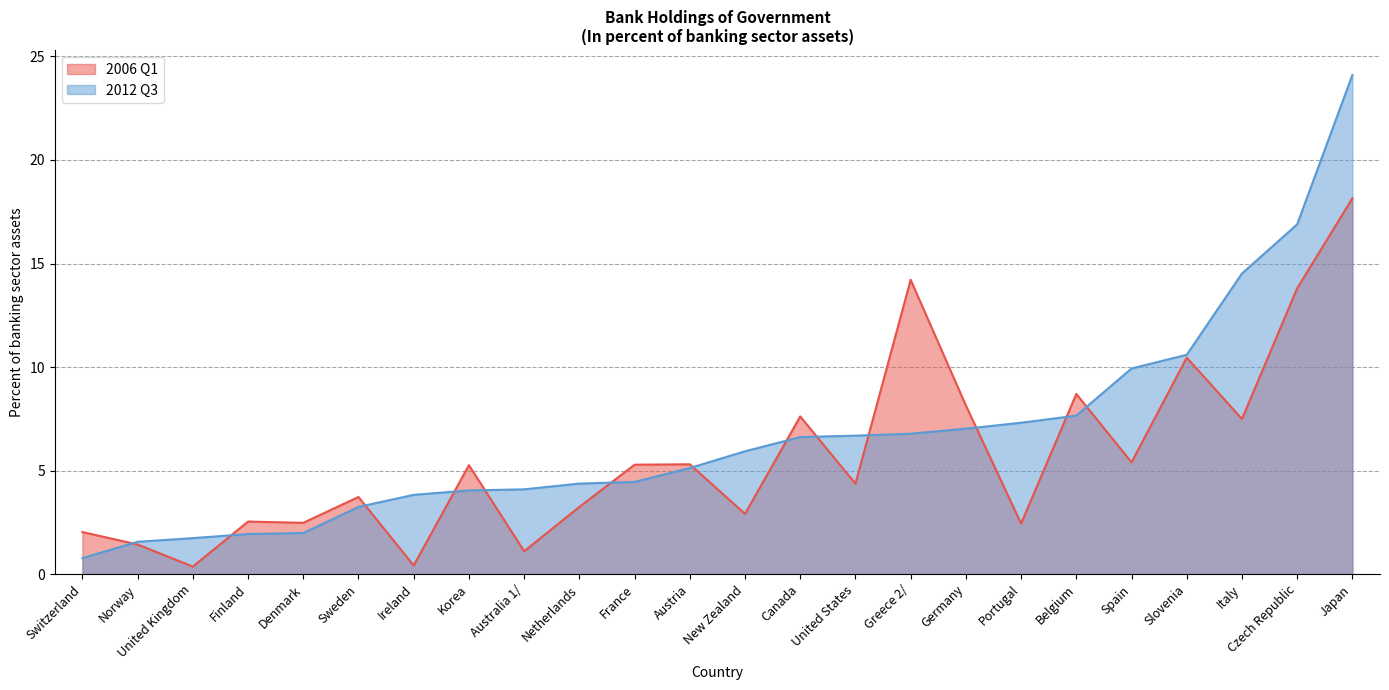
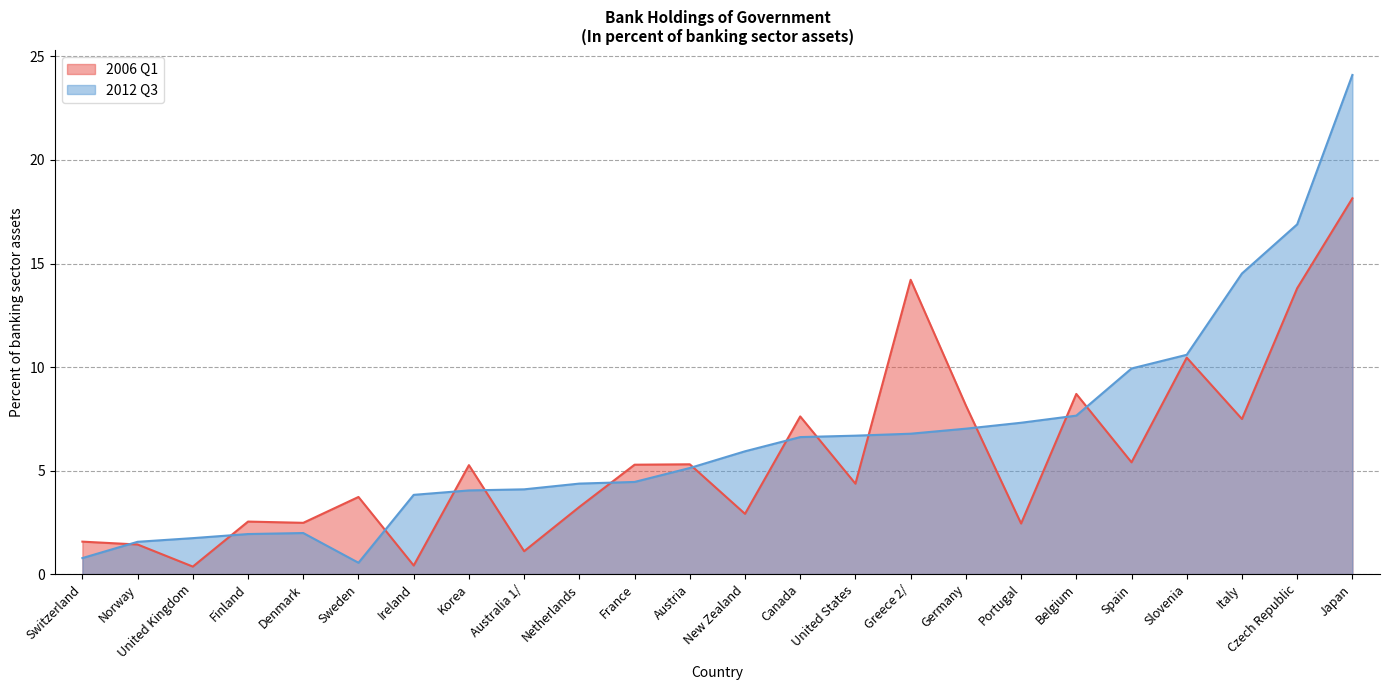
2006 Q1, Switzerland: 2.0 -> 1.6
2012 Q3, Sweden: 3.2 -> 0.5
